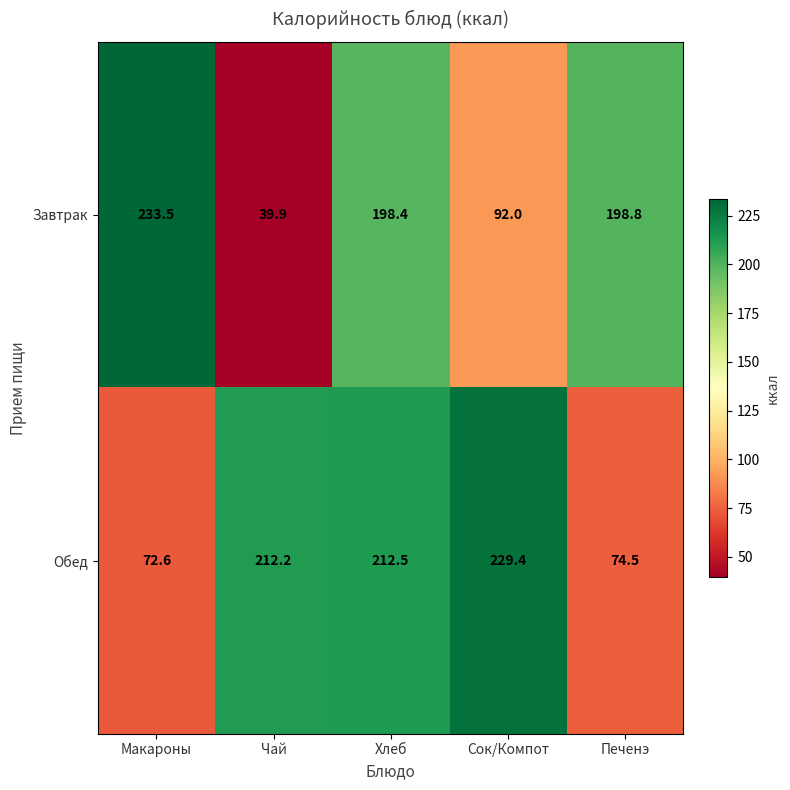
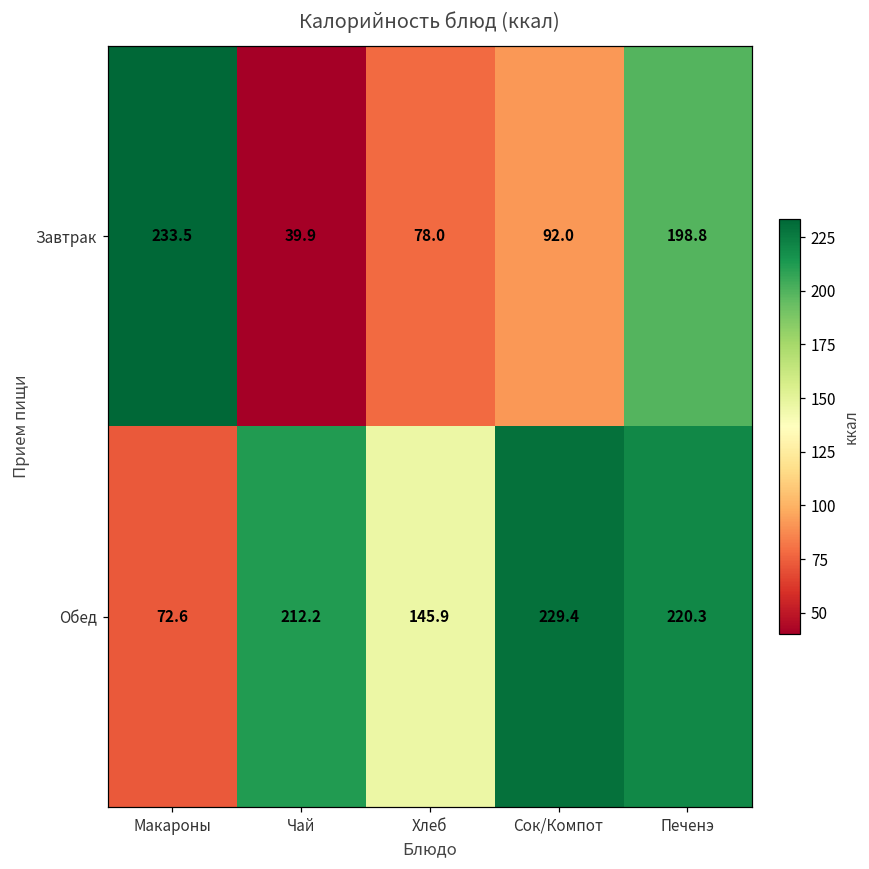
Завтрак, Хлеб: 198.4 -> 78.0
Обед, Хлеб: 212.5 -> 145.9
Обед, Печенэ: 74.5 -> 220.3
